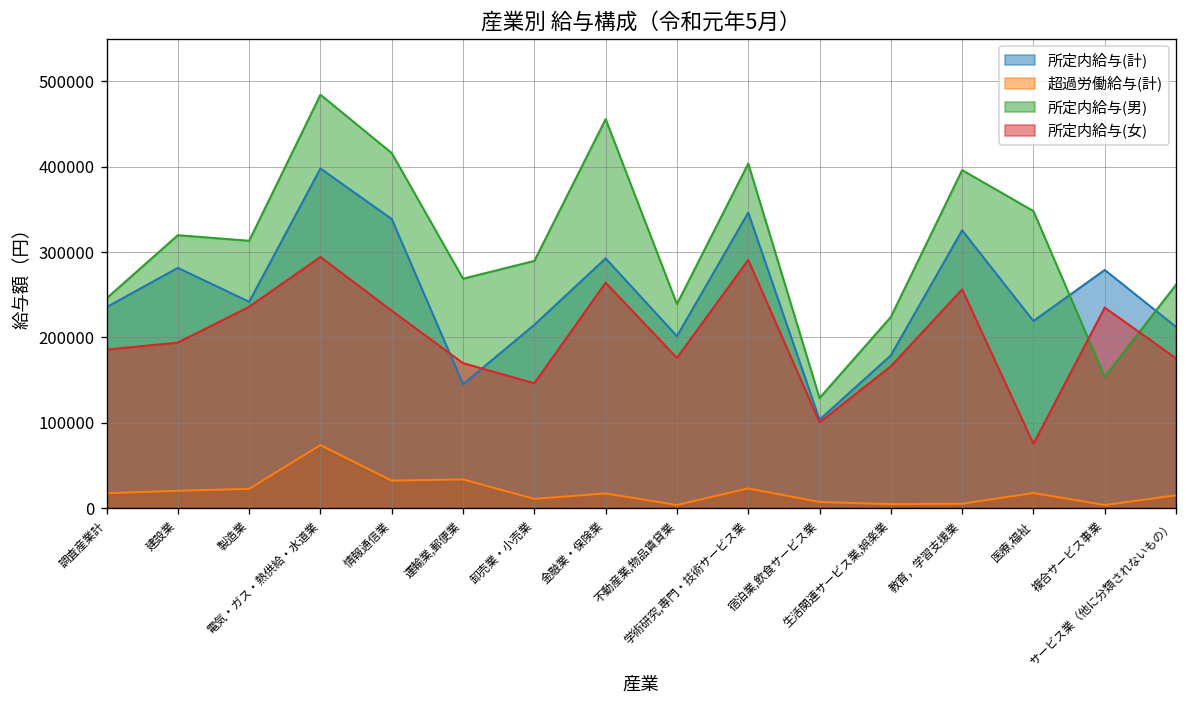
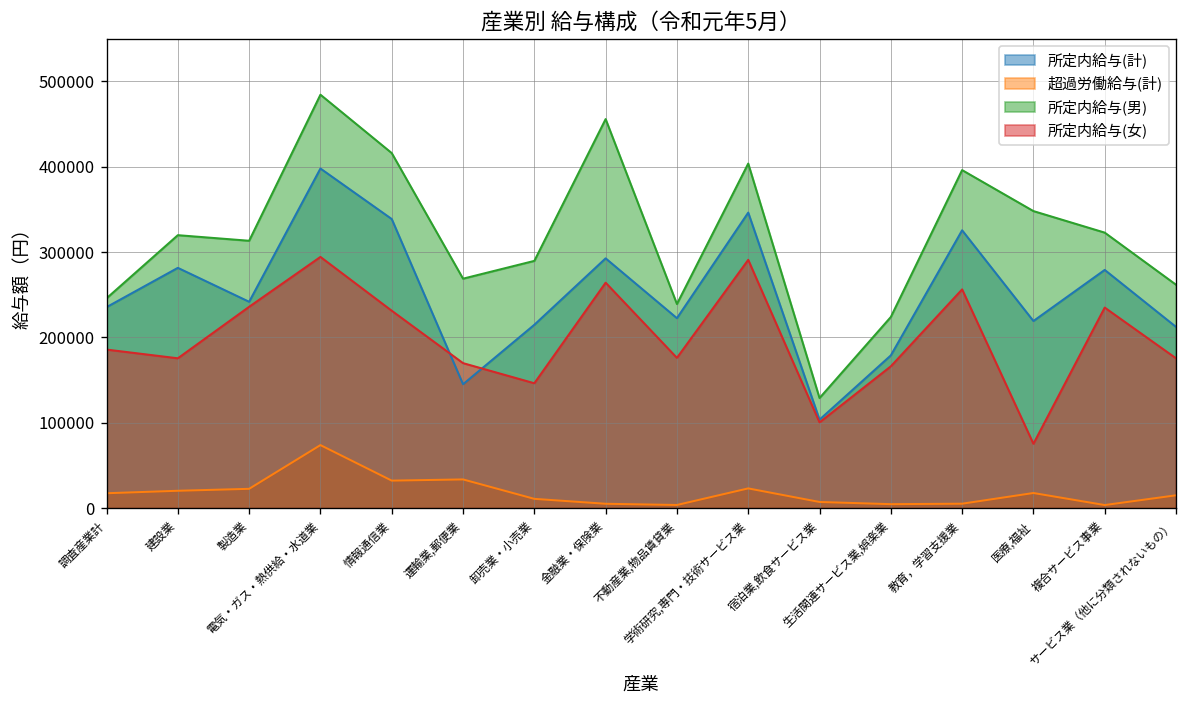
所定内給与(女), 建設業: 190000 -> 180000
超過労働給与(計), 金融業・保険業: 20000 -> 10000
所定内給与(計), 不動産業,物品賃貸業: 200000 -> 220000
所定内給与(男), 複合サービス事業: 150000 -> 320000
